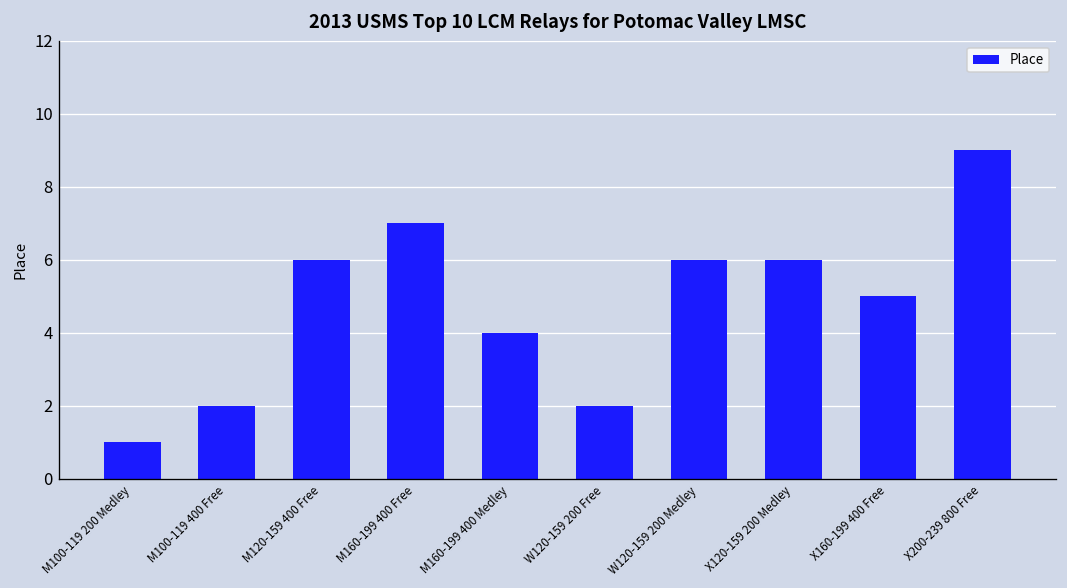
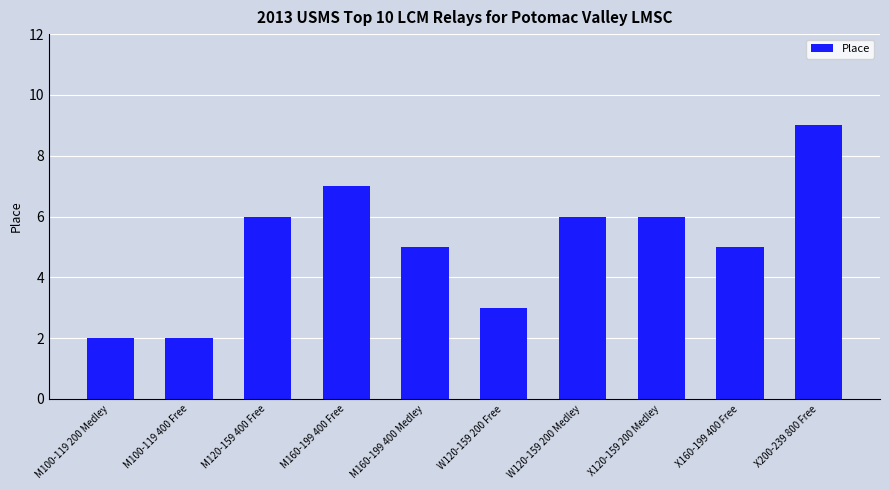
M100-119 200 Medley: 1 -> 2
M160-199 400 Medley: 4 -> 5
W120-159 200 Free: 2 -> 3
